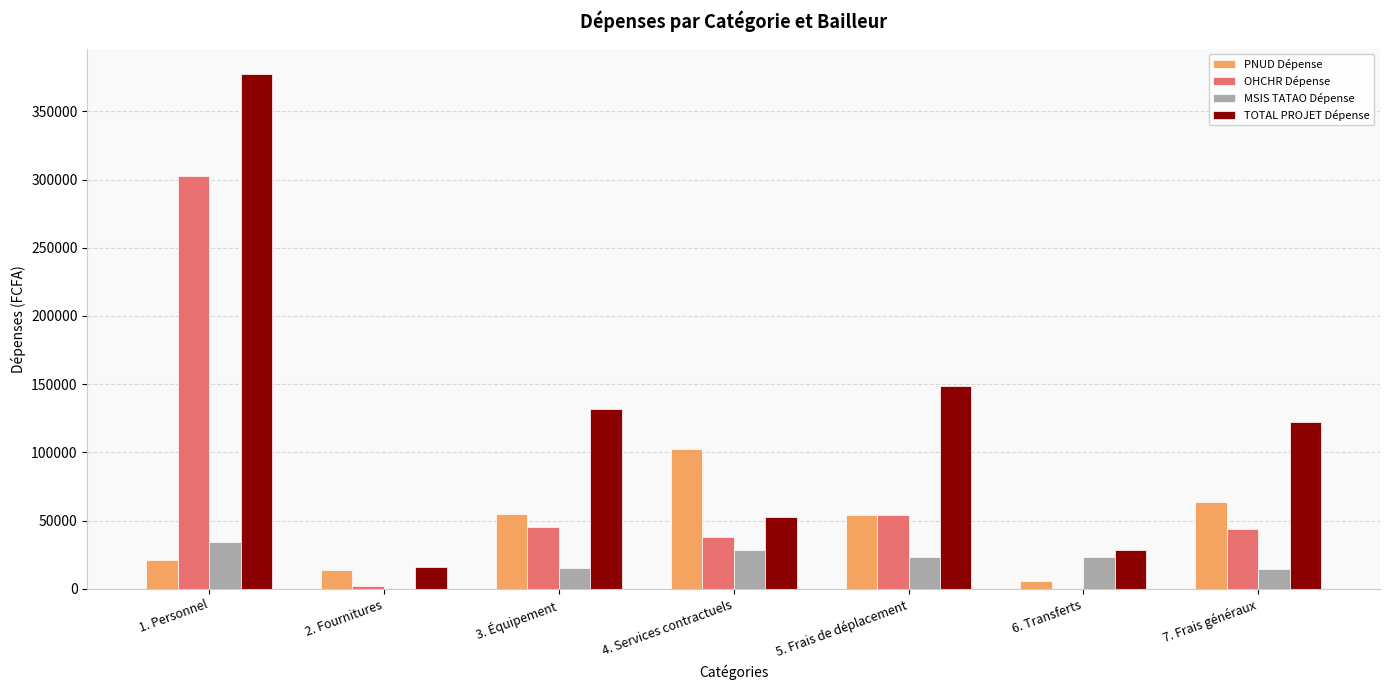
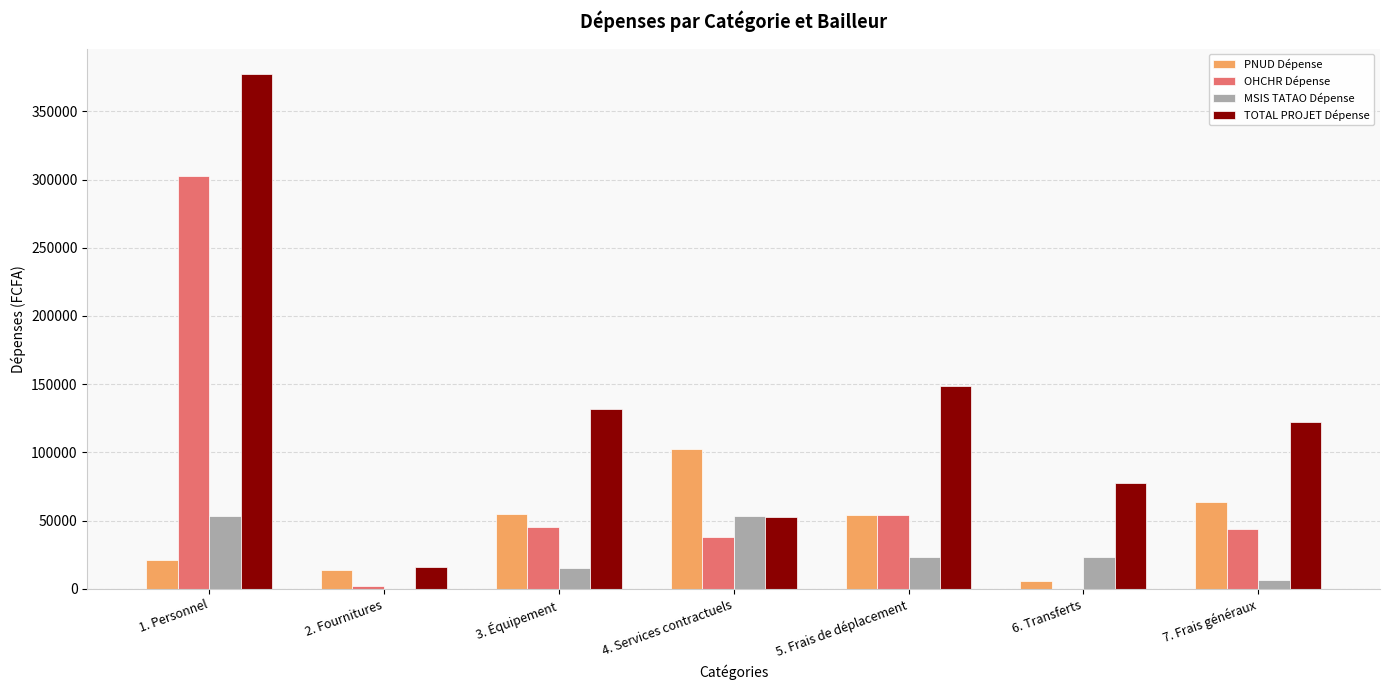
MSIS TATAO Dépense, 1. Personnel: 34000 -> 54000
MSIS TATAO Dépense, 4. Services contractuels: 28000 -> 53000
TOTAL PROJET Dépense, 6. Transferts: 28000 -> 78000
MSIS TATAO Dépense, 7. Frais généraux: 15000 -> 7000
